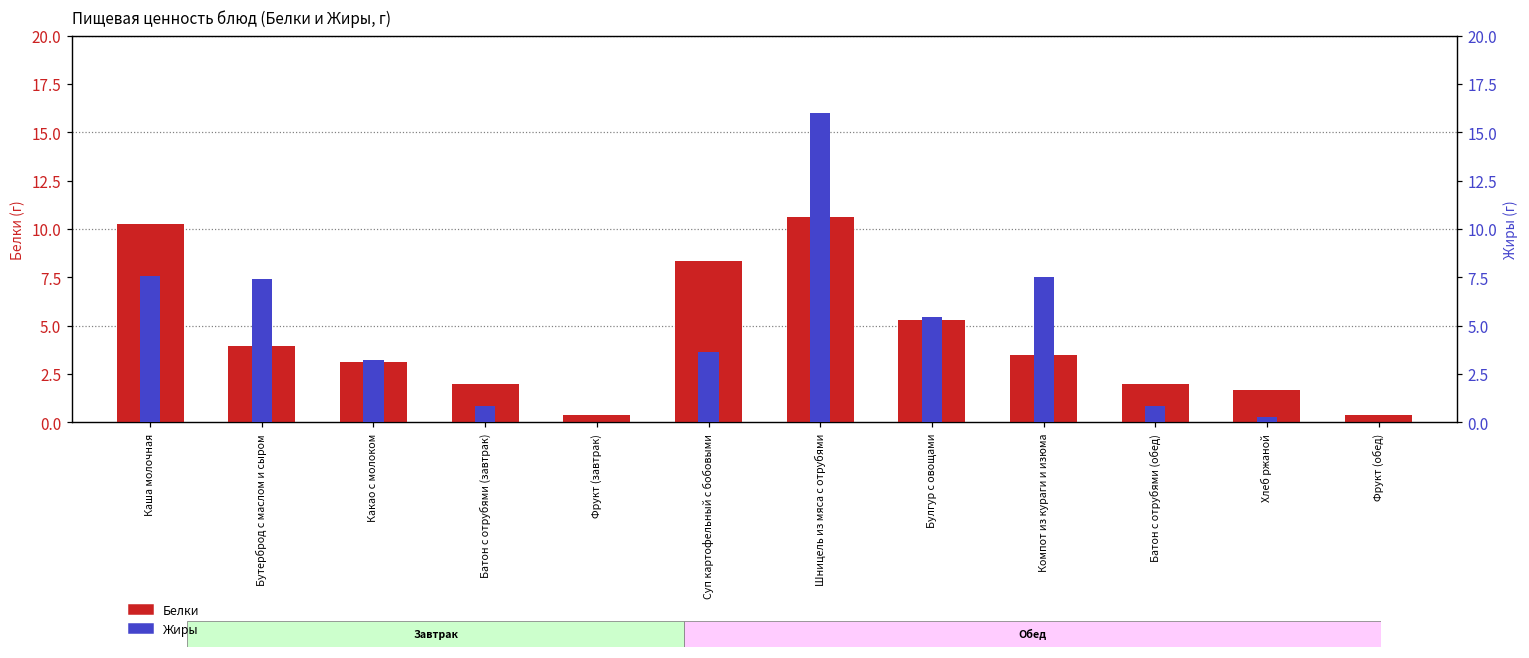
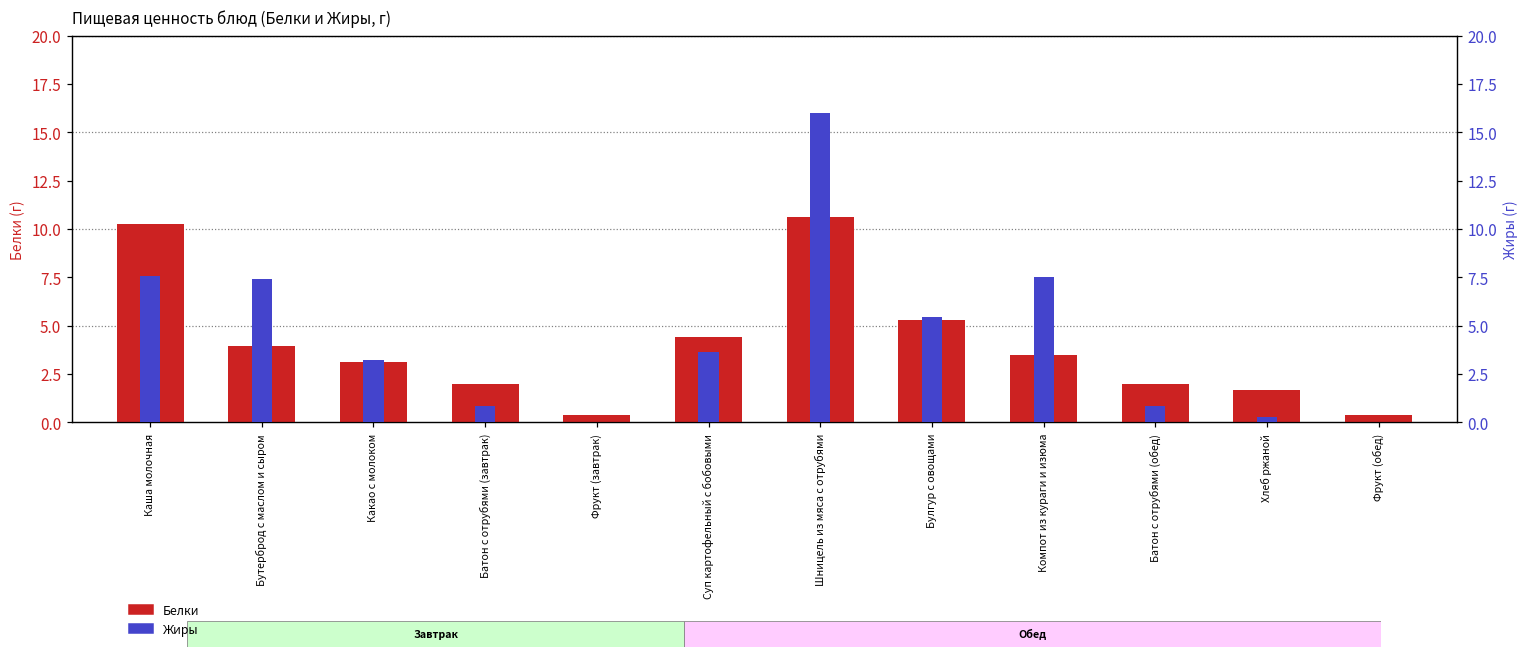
Белки, Суп картофельный с бобовыми: 8.4 -> 4.4
